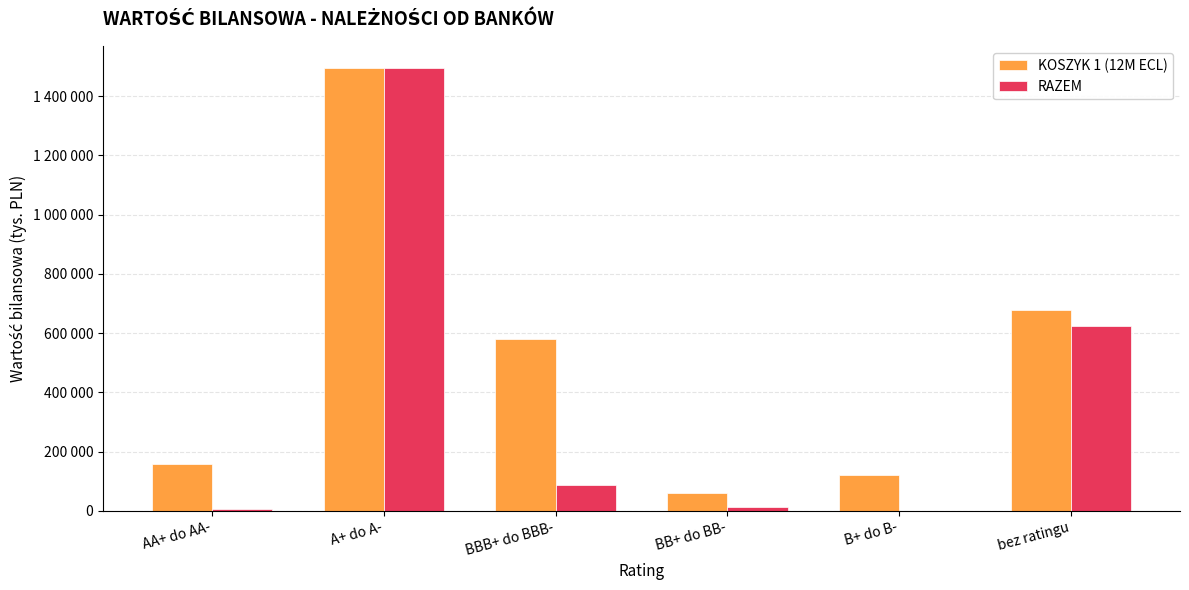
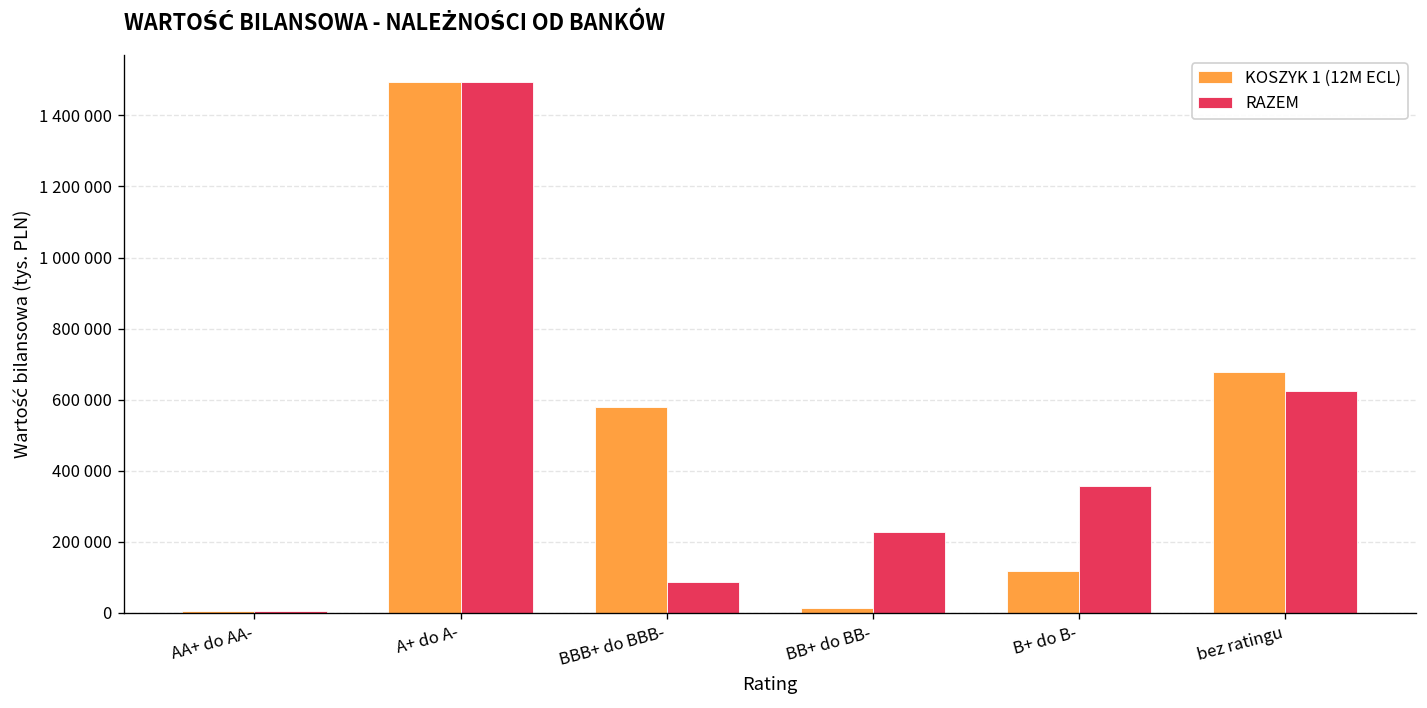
KOSZYK 1 (12M ECL), AA+ do AA-: 160000 -> 10000
KOSZYK 1 (12M ECL), BB+ do BB-: 60000 -> 10000
RAZEM, BB+ do BB-: 10000 -> 230000
RAZEM, B+ do B-: 0 -> 360000
